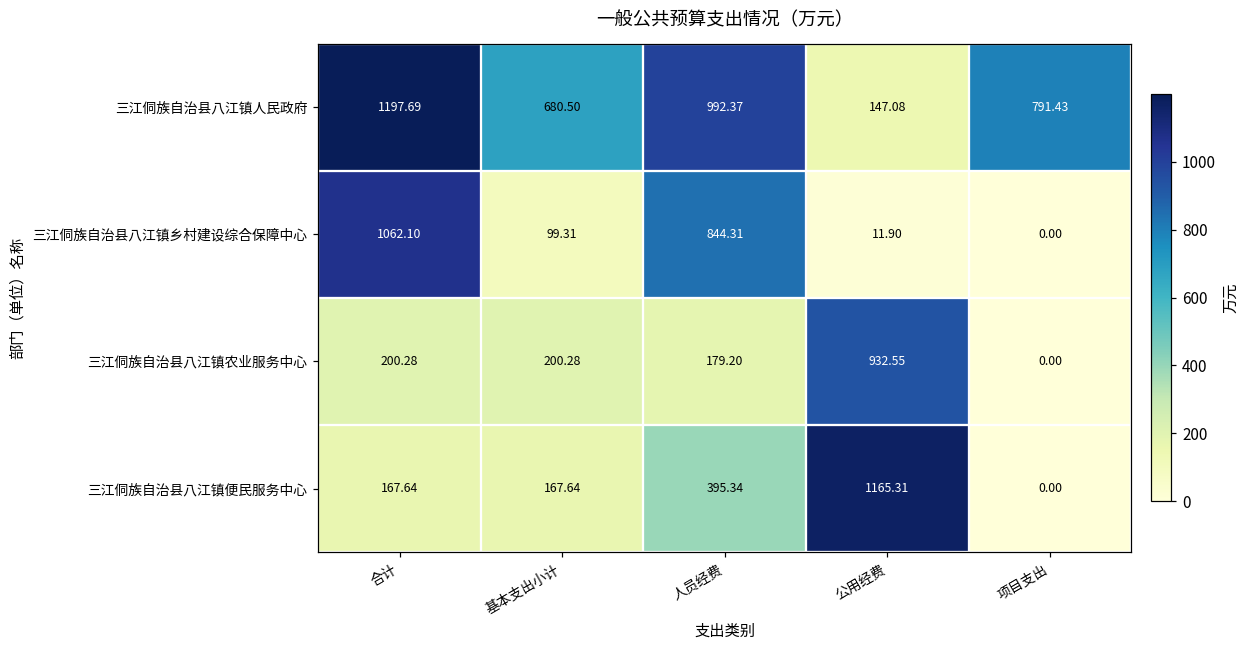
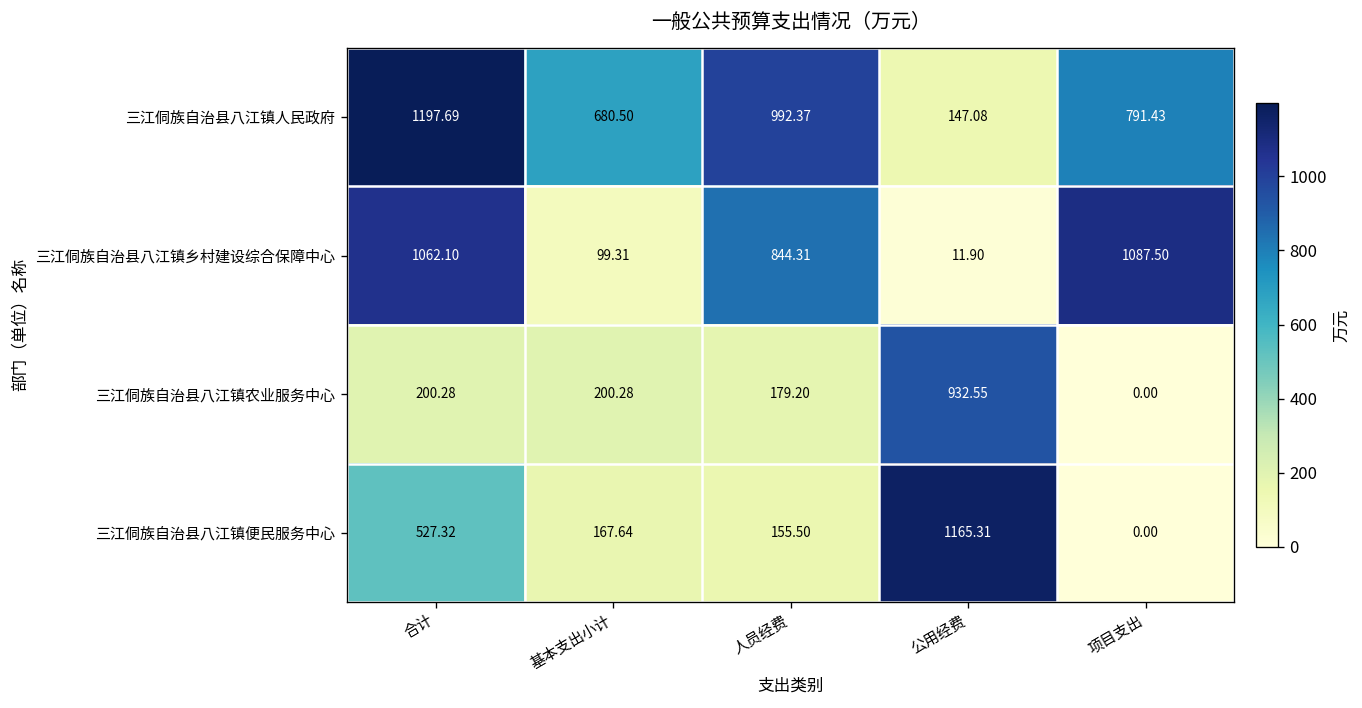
三江侗族自治县八江镇乡村建设综合保障中心, 项目支出: 0.00 -> 1087.50
三江侗族自治县八江镇便民服务中心, 合计: 167.64 -> 527.32
三江侗族自治县八江镇便民服务中心, 人员经费: 395.34 -> 155.50
